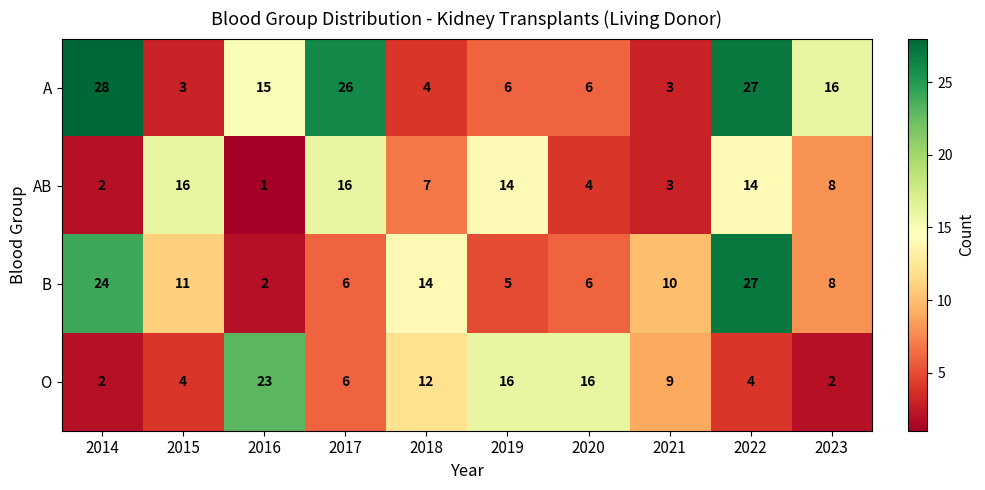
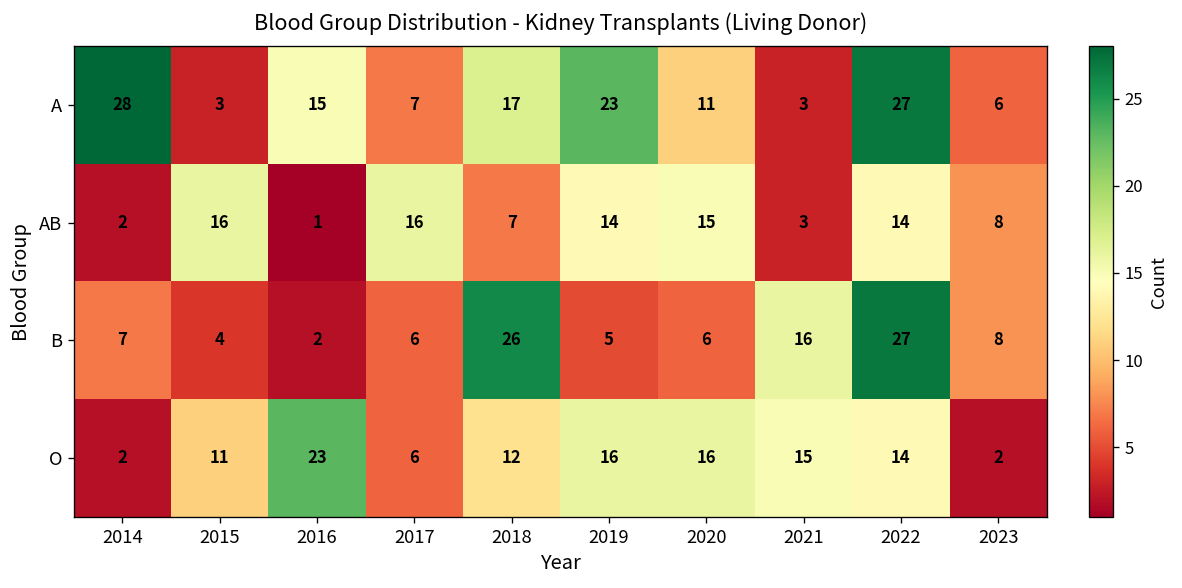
A, 2017: 26 -> 7
A, 2018: 4 -> 17
A, 2019: 6 -> 23
A, 2020: 6 -> 11
A, 2023: 16 -> 6
AB, 2020: 4 -> 15
B, 2014: 24 -> 7
B, 2015: 11 -> 4
B, 2018: 14 -> 26
B, 2021: 10 -> 16
O, 2015: 4 -> 11
O, 2021: 9 -> 15
O, 2022: 4 -> 14
